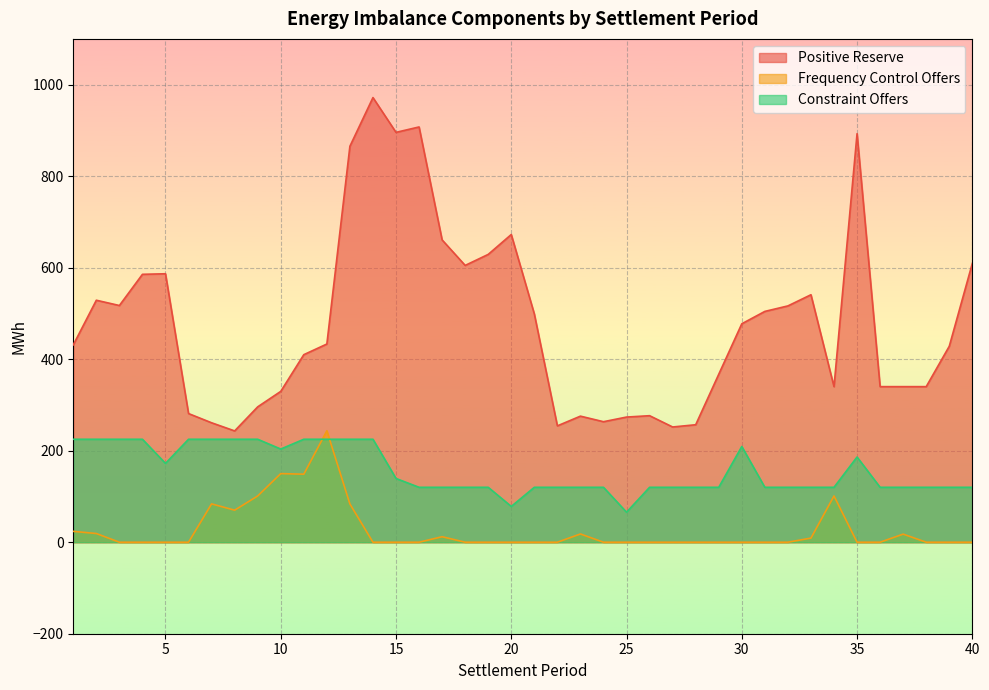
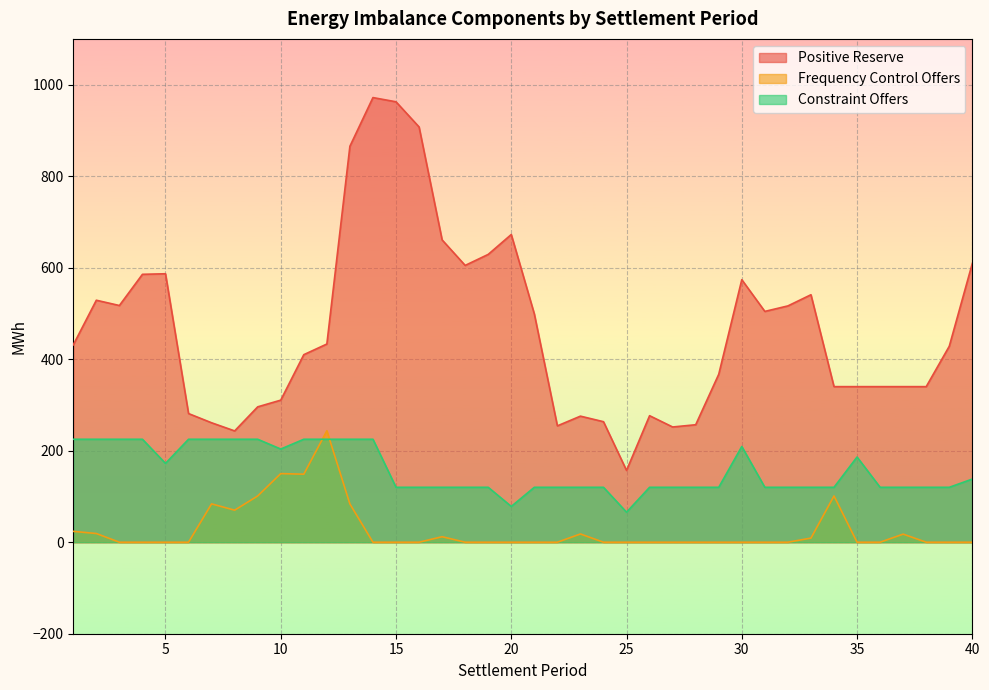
Positive Reserve, 10: 330 -> 310
Positive Reserve, 15: 900 -> 960
Constraint Offers, 15: 140 -> 120
Positive Reserve, 25: 270 -> 160
Positive Reserve, 30: 480 -> 570
Positive Reserve, 35: 890 -> 340
Constraint Offers, 40: 120 -> 140
